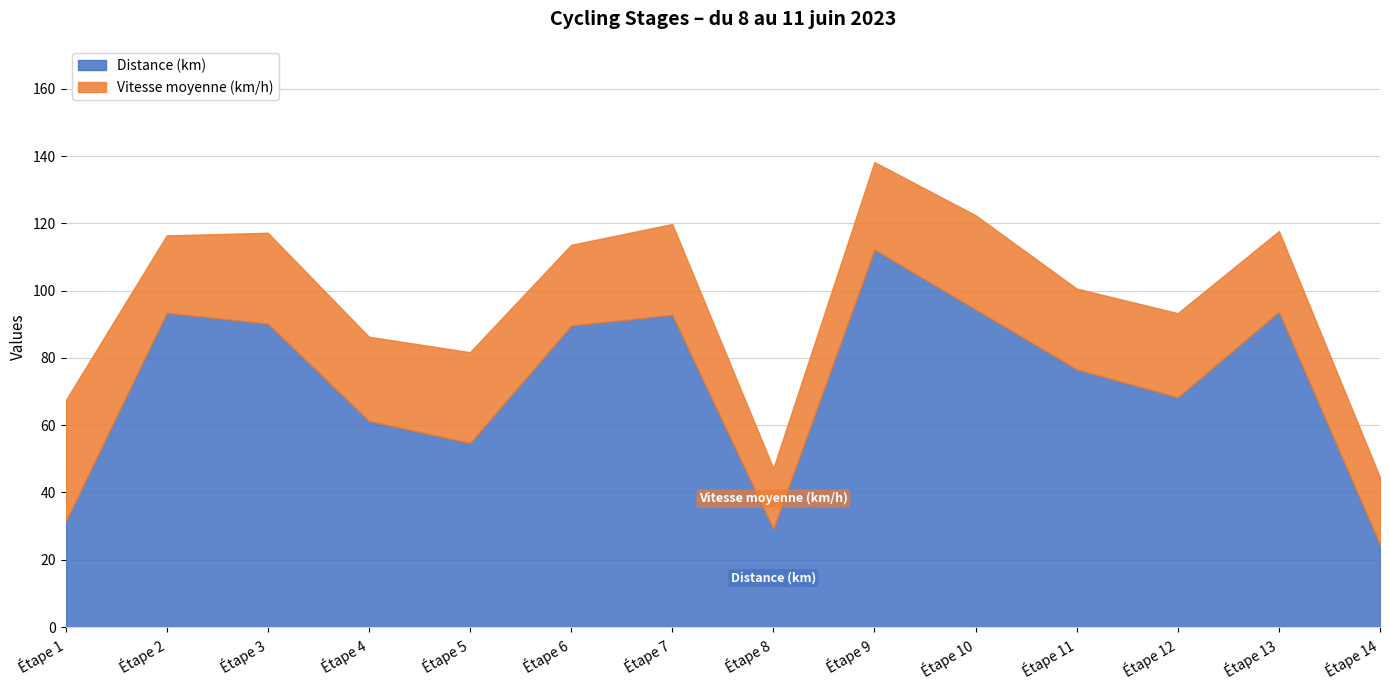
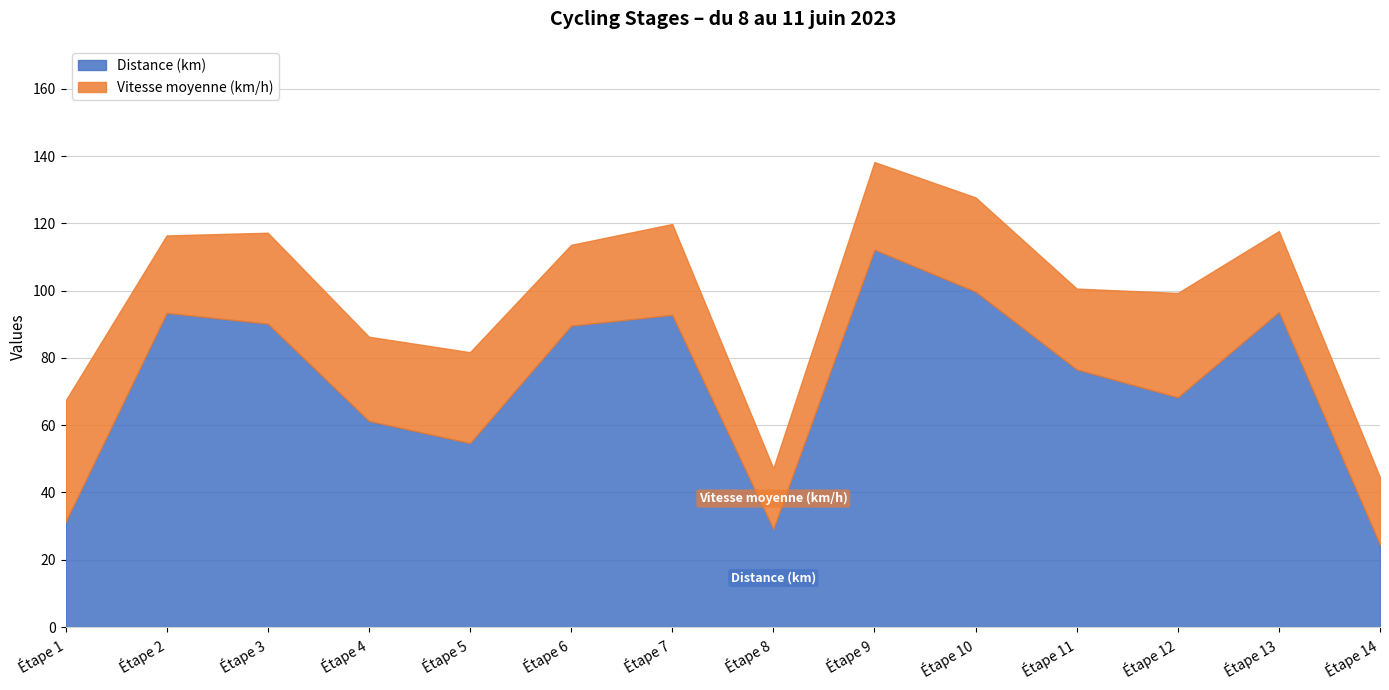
Distance (km), Étape 10: 94 -> 100
Vitesse moyenne (km/h), Étape 12: 25 -> 31
